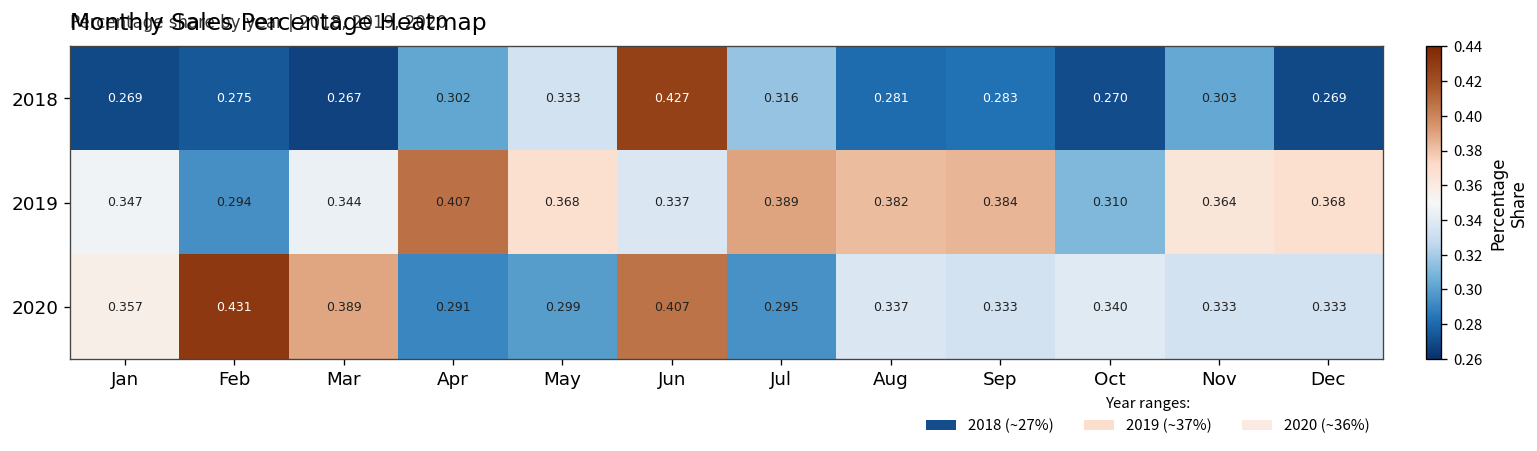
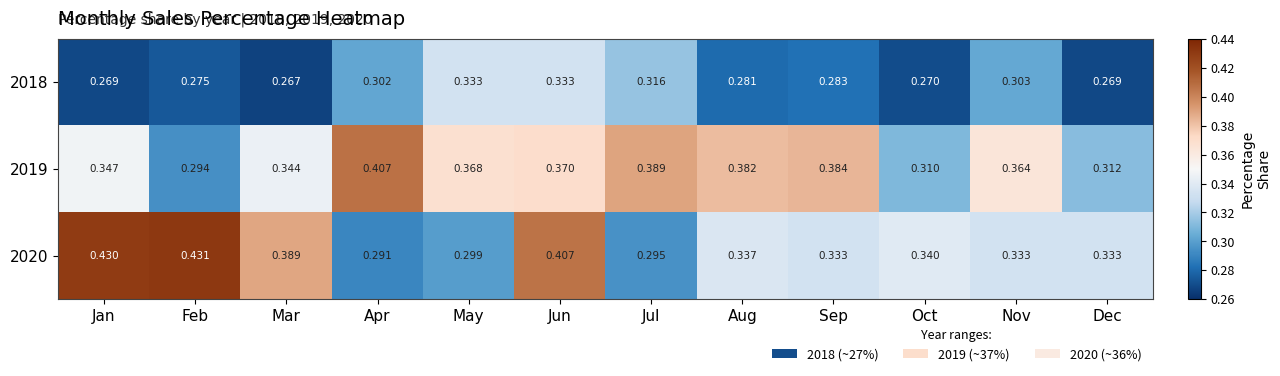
2018, Jun: 0.427 -> 0.333
2019, Jun: 0.337 -> 0.370
2019, Dec: 0.368 -> 0.312
2020, Jan: 0.357 -> 0.430
